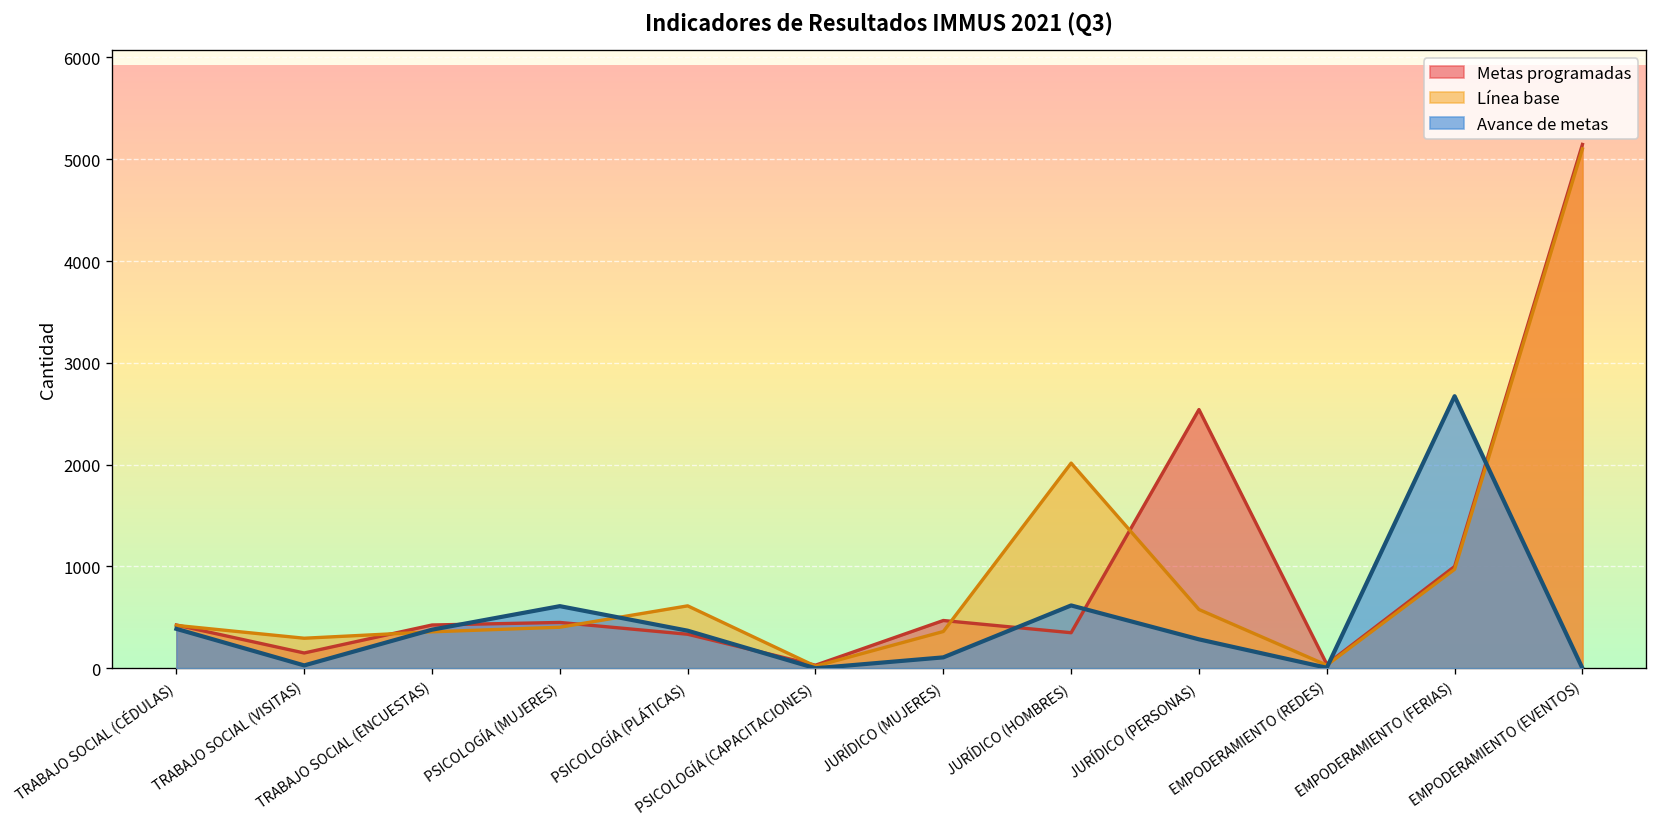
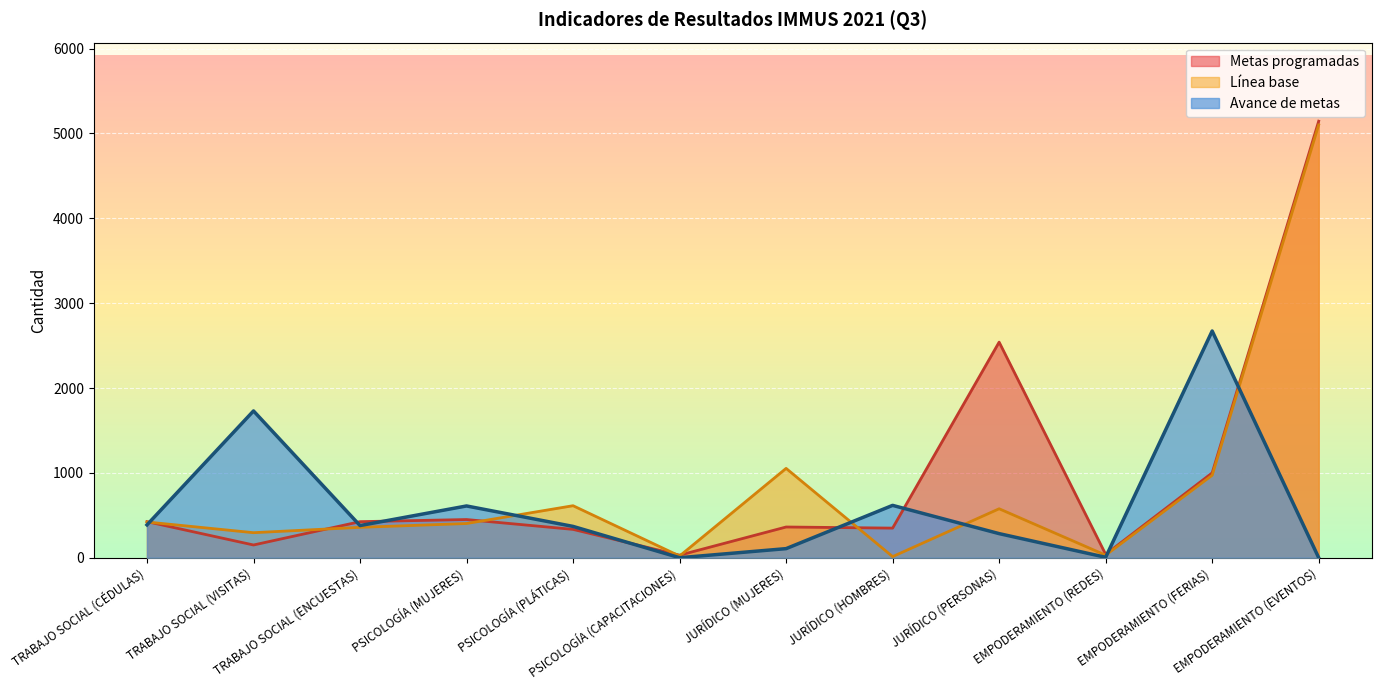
Avance de metas, TRABAJO SOCIAL (VISITAS): 0 -> 1700
Metas programadas, JURÍDICO (MUJERES): 500 -> 400
Línea base, JURÍDICO (MUJERES): 400 -> 1100
Línea base, JURÍDICO (HOMBRES): 2000 -> 0
